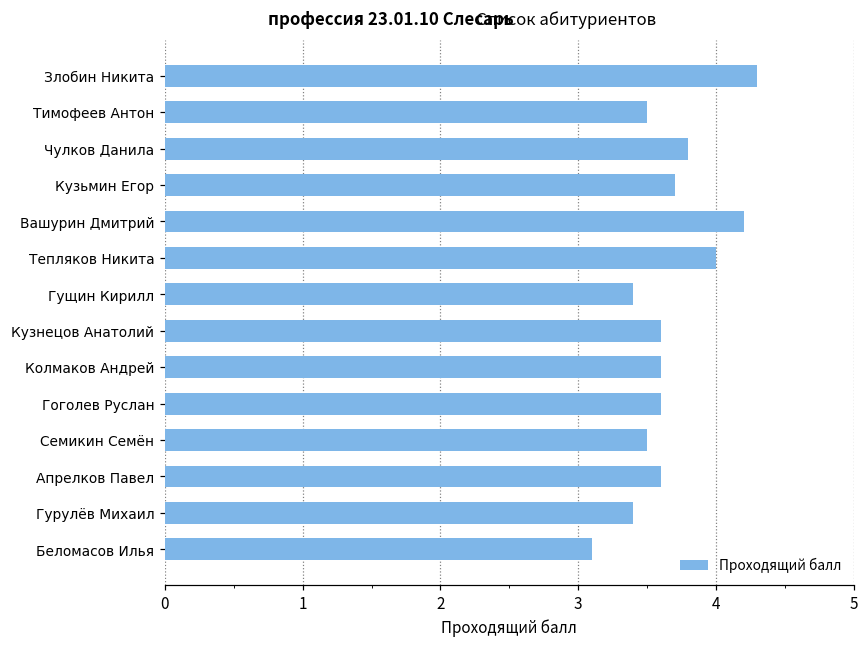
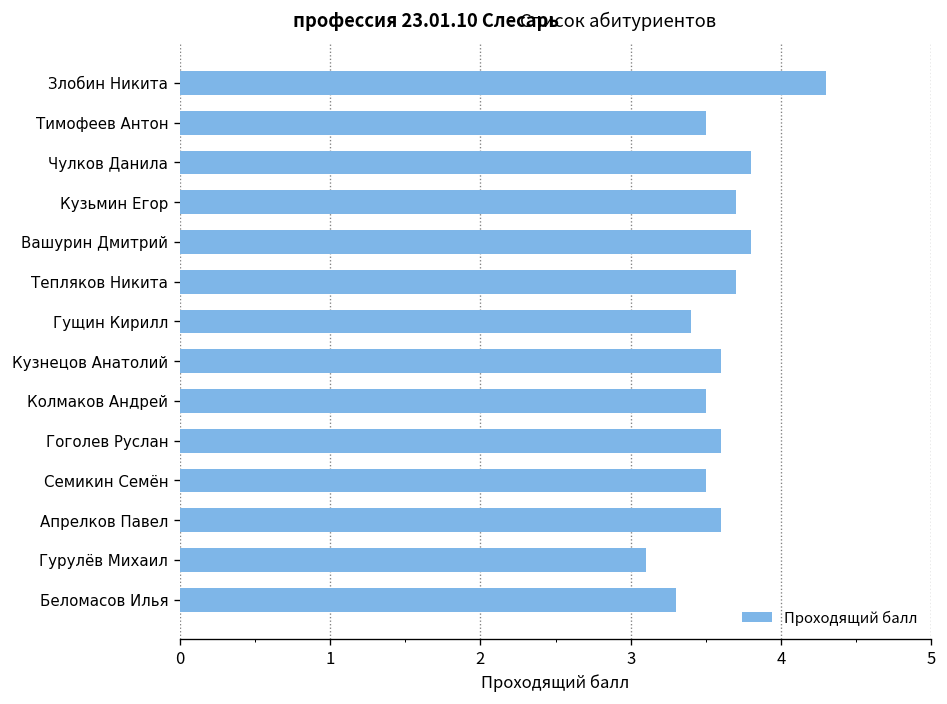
Вашурин Дмитрий: 4.2 -> 3.8
Тепляков Никита: 4.0 -> 3.7
Колмаков Андрей: 3.6 -> 3.5
Гурулёв Михаил: 3.4 -> 3.1
Беломасов Илья: 3.1 -> 3.3
